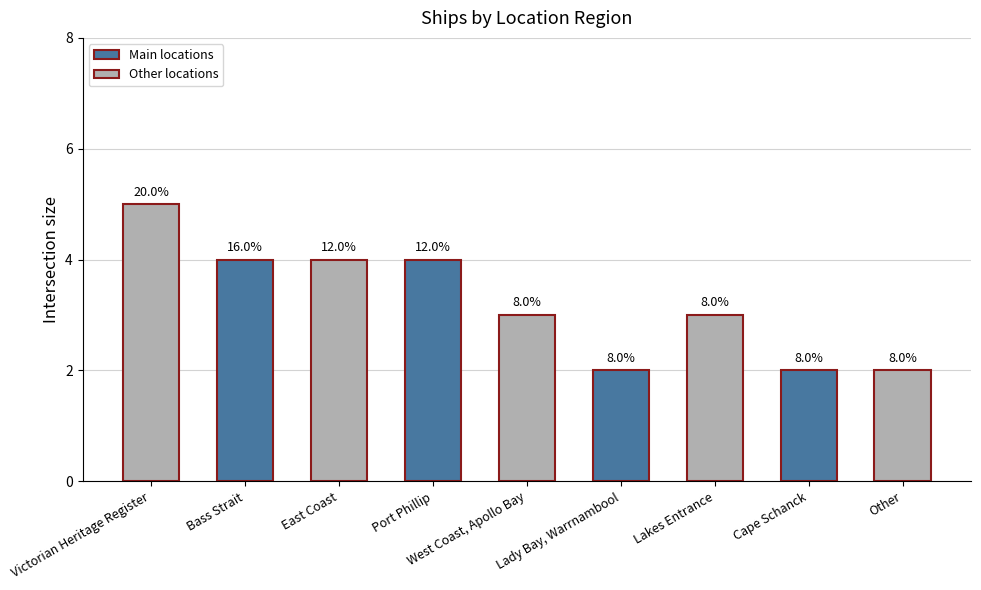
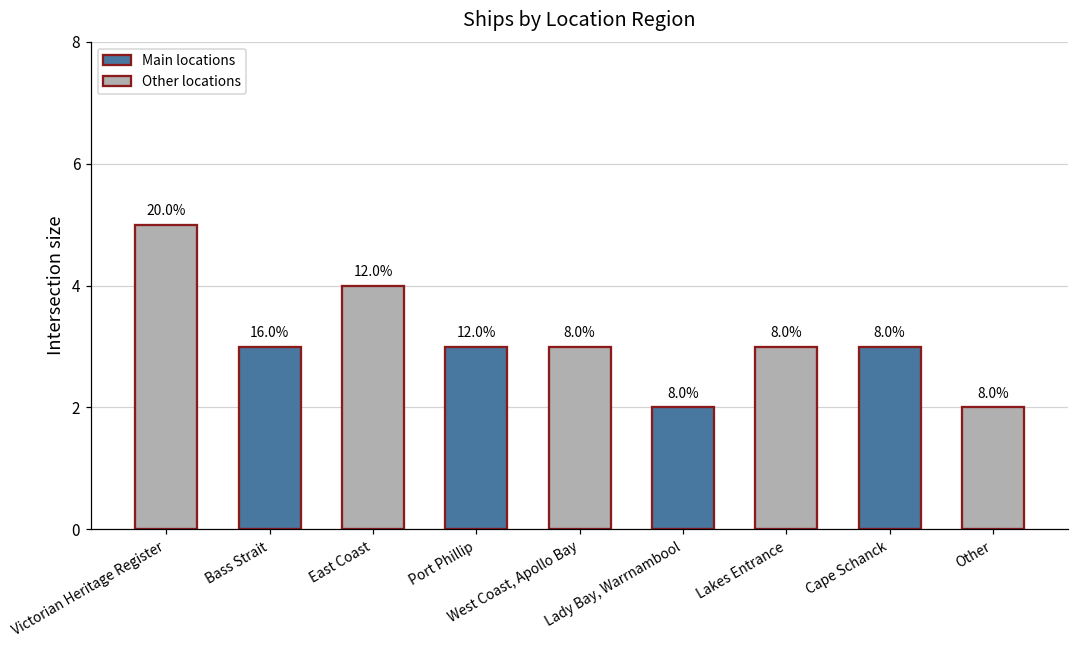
Bass Strait: 4 -> 3
Port Phillip: 4 -> 3
Cape Schanck: 2 -> 3
